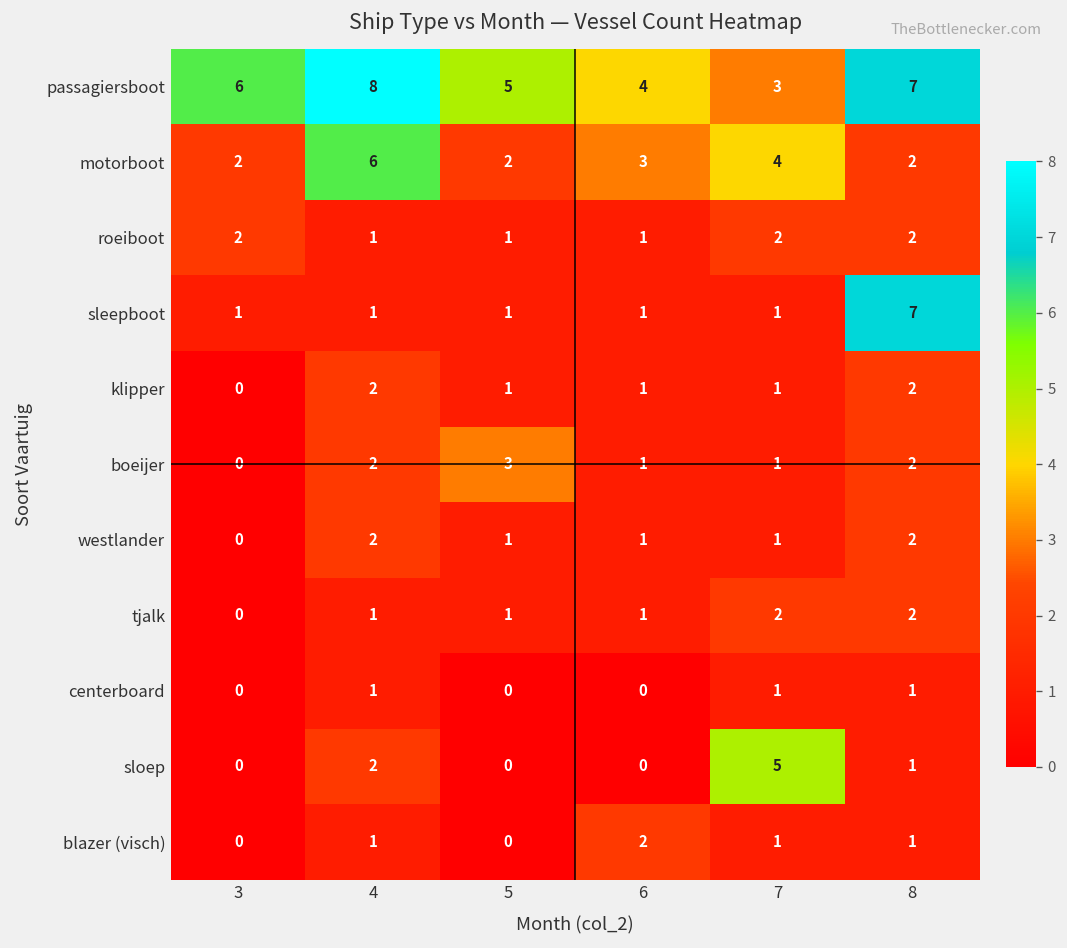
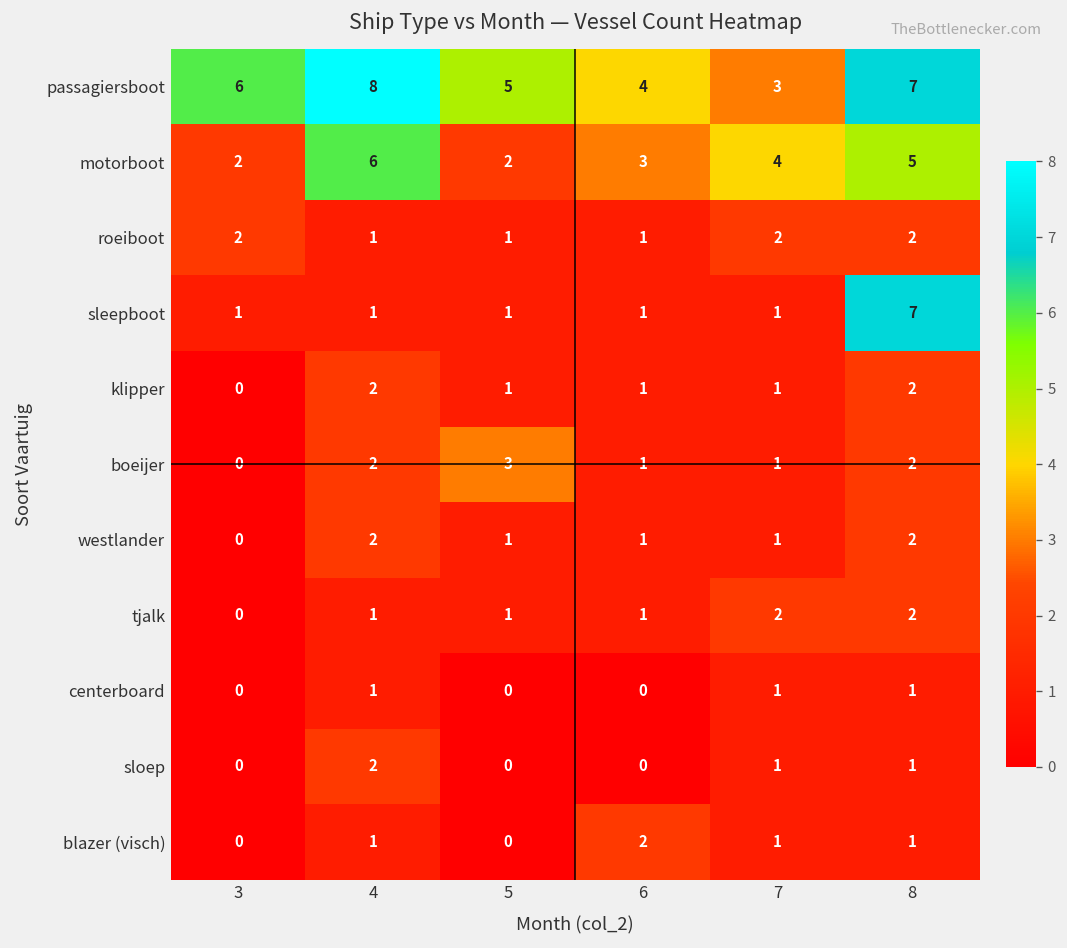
motorboot, 8: 2 -> 5
sloep, 7: 5 -> 1
